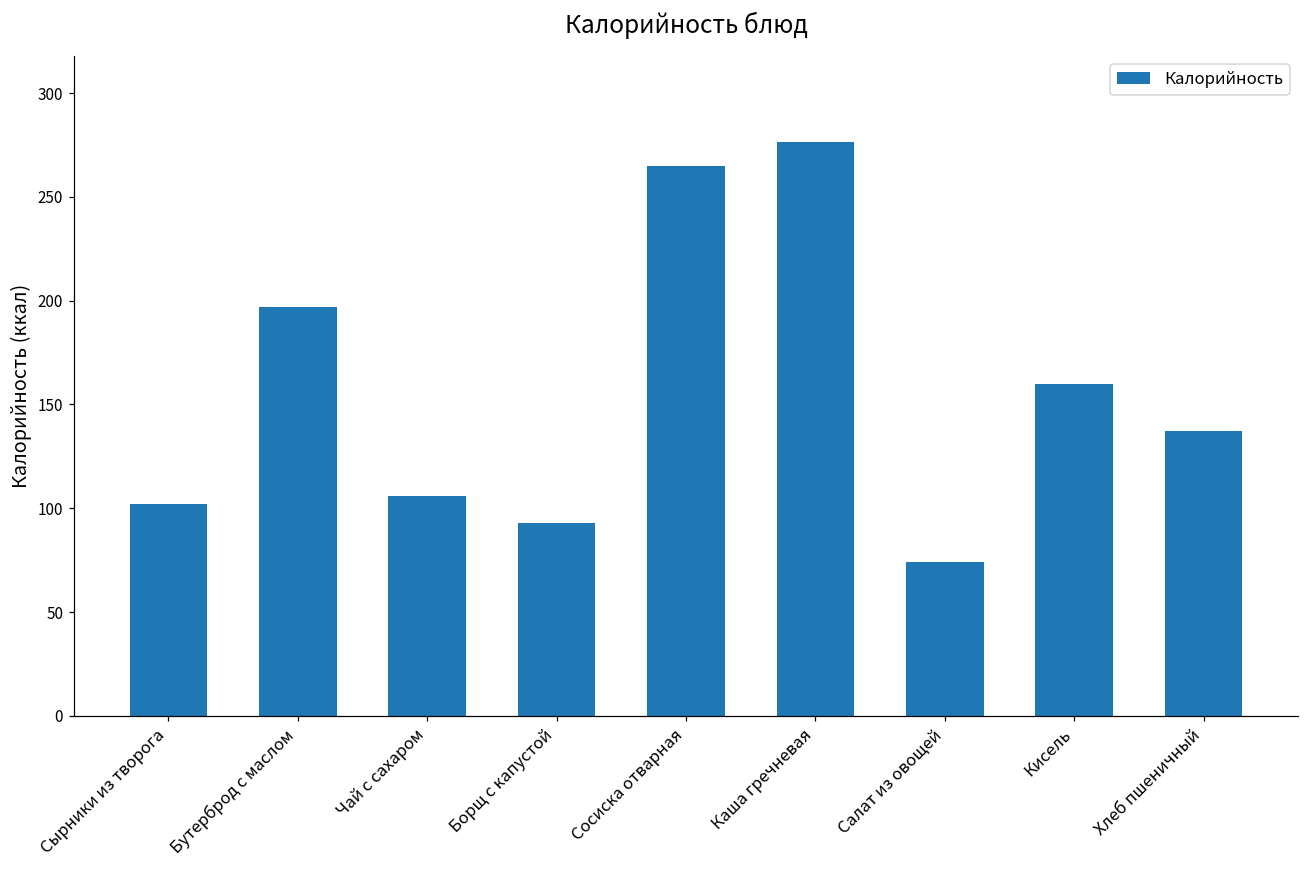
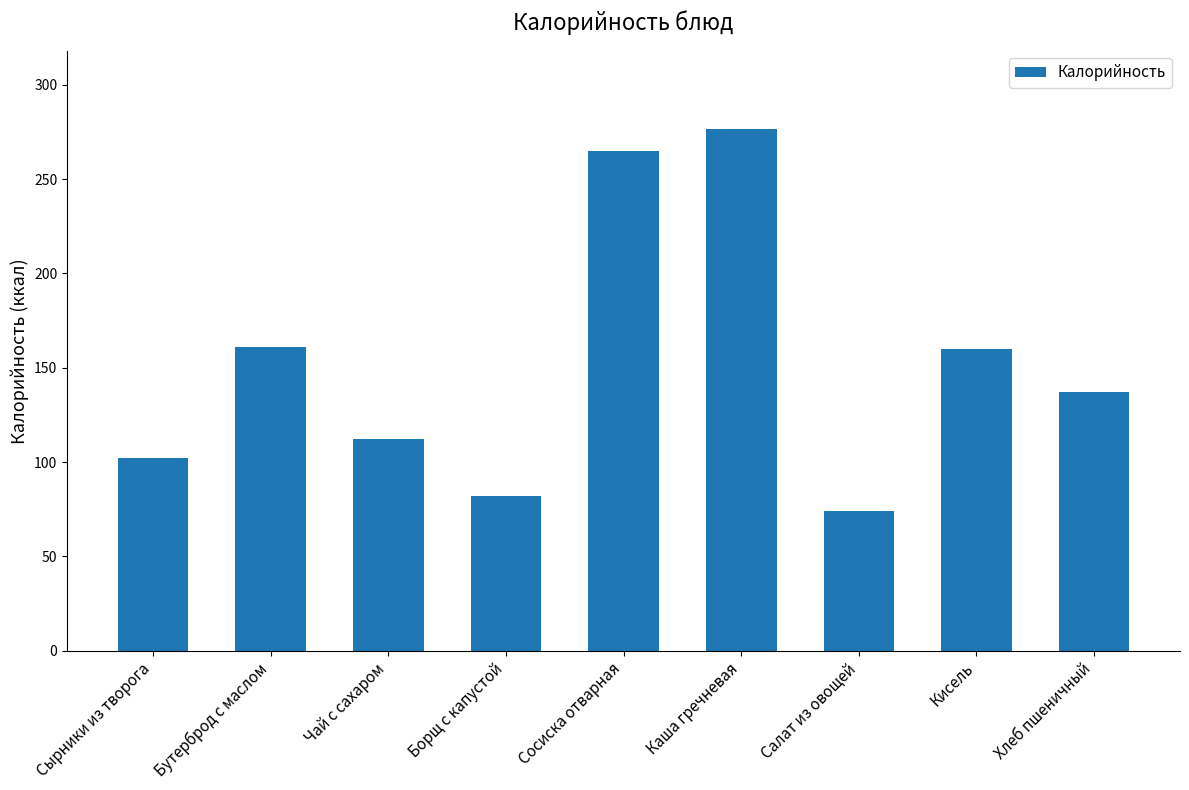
Бутерброд с маслом: 197 -> 161
Чай с сахаром: 106 -> 112
Борщ с капустой: 93 -> 82
